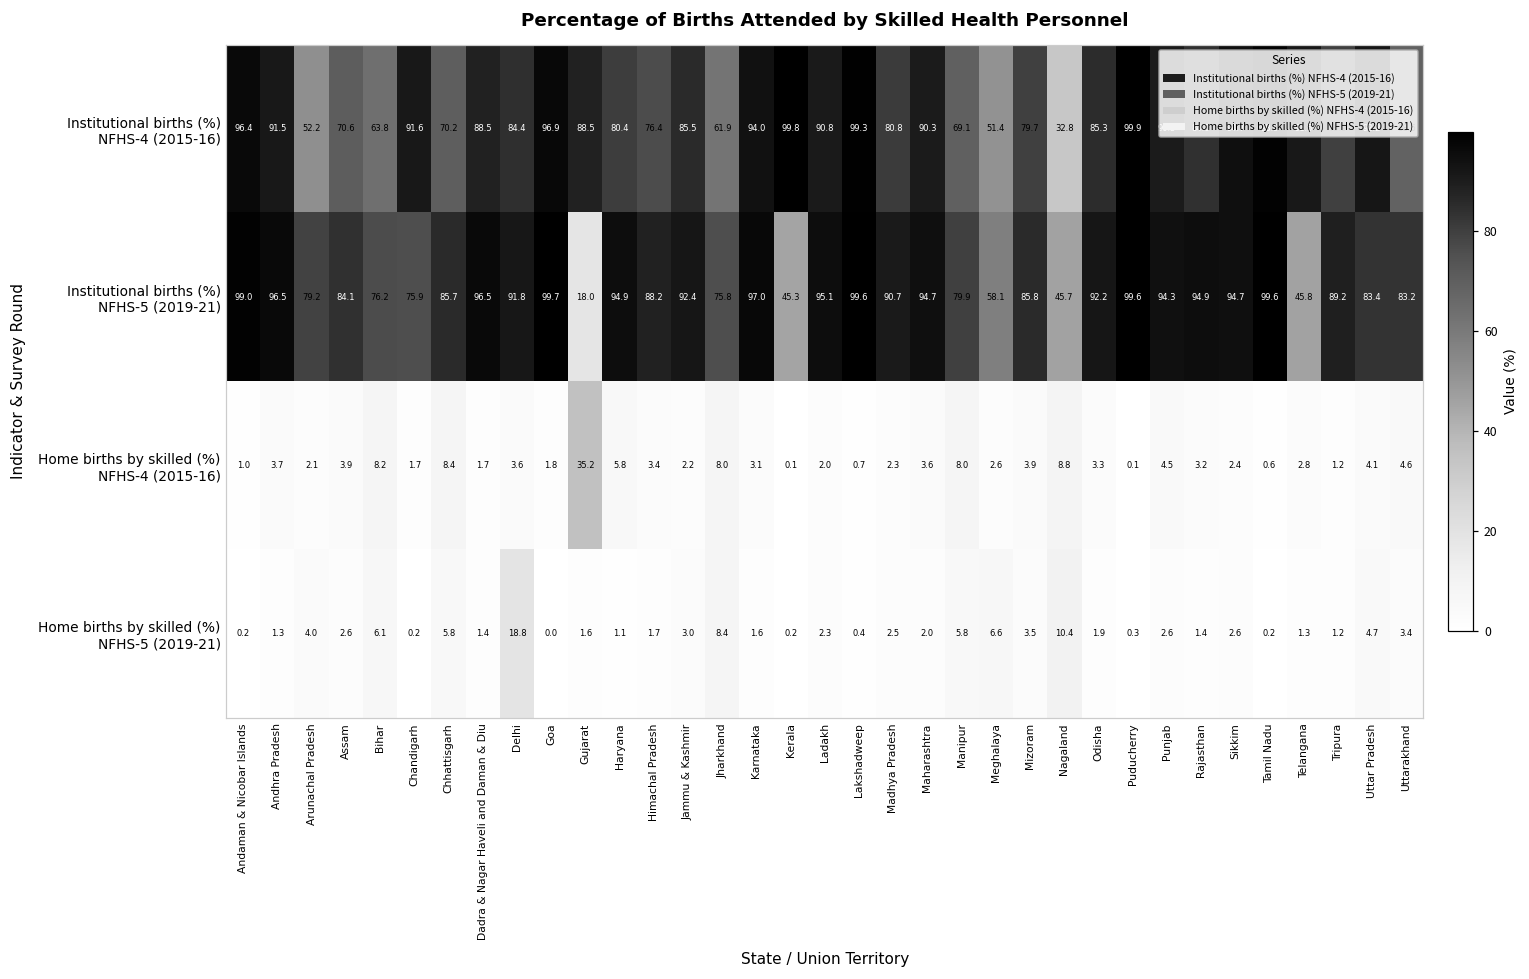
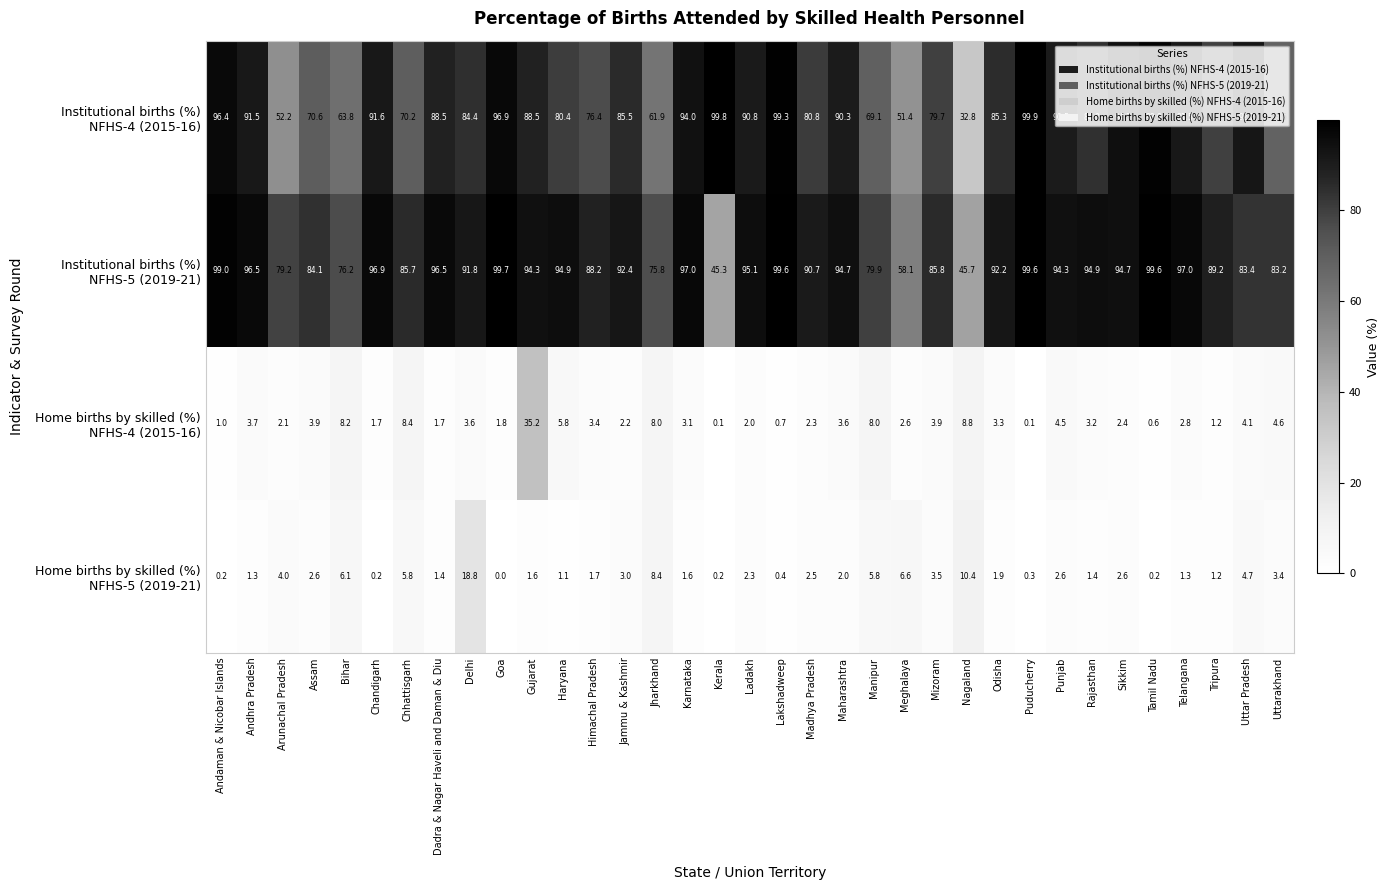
Institutional births (%) NFHS-5 (2019-21), Chandigarh: 75.9 -> 96.9
Institutional births (%) NFHS-5 (2019-21), Gujarat: 18.0 -> 94.3
Institutional births (%) NFHS-5 (2019-21), Telangana: 45.8 -> 97.0
